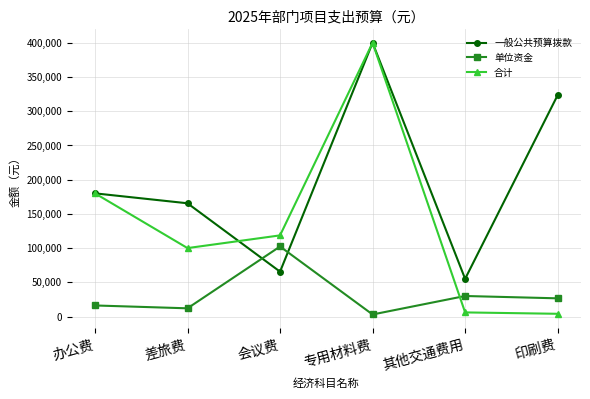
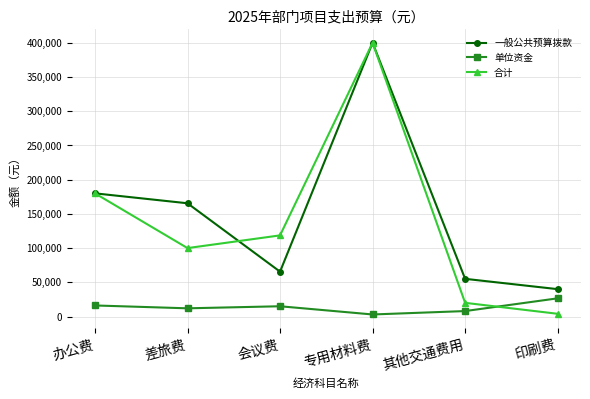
单位资金, 会议费: 100,000 -> 20,000
单位资金, 其他交通费用: 30,000 -> 10,000
合计, 其他交通费用: 10,000 -> 20,000
一般公共预算拨款, 印刷费: 320,000 -> 40,000
